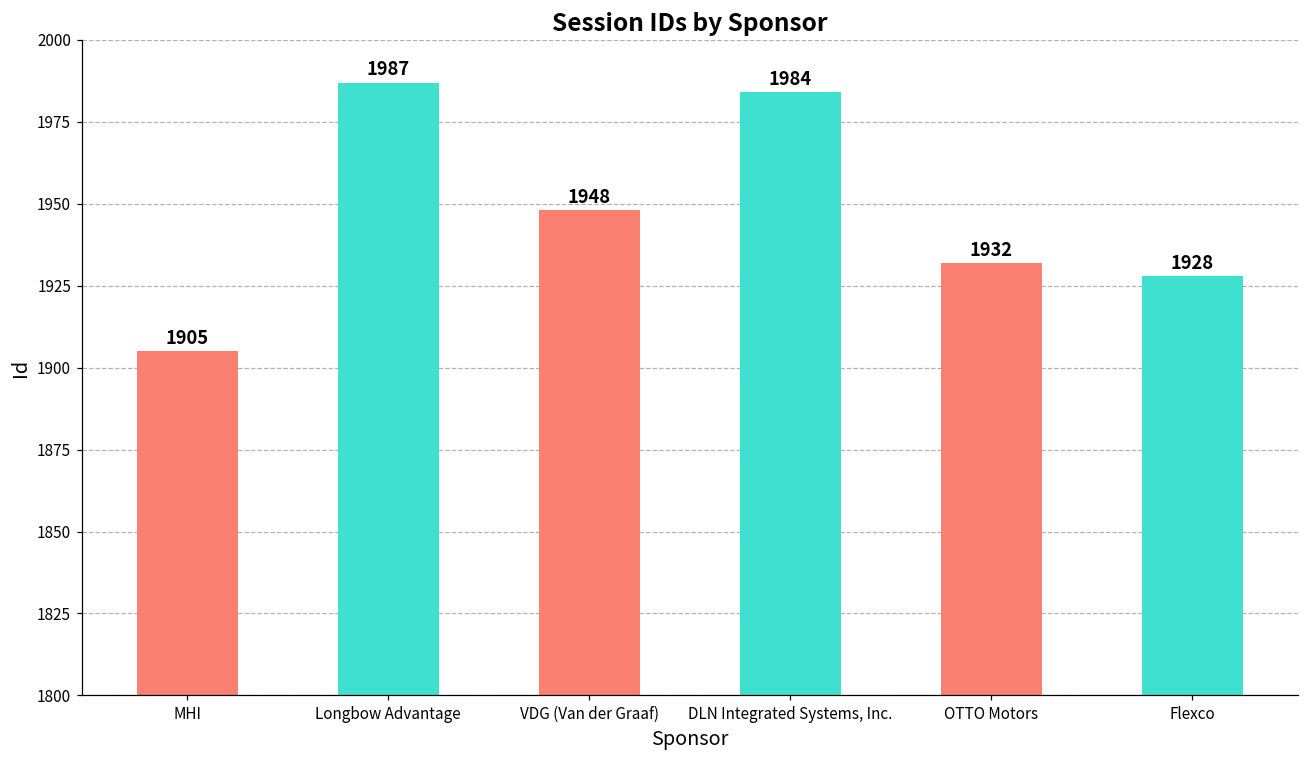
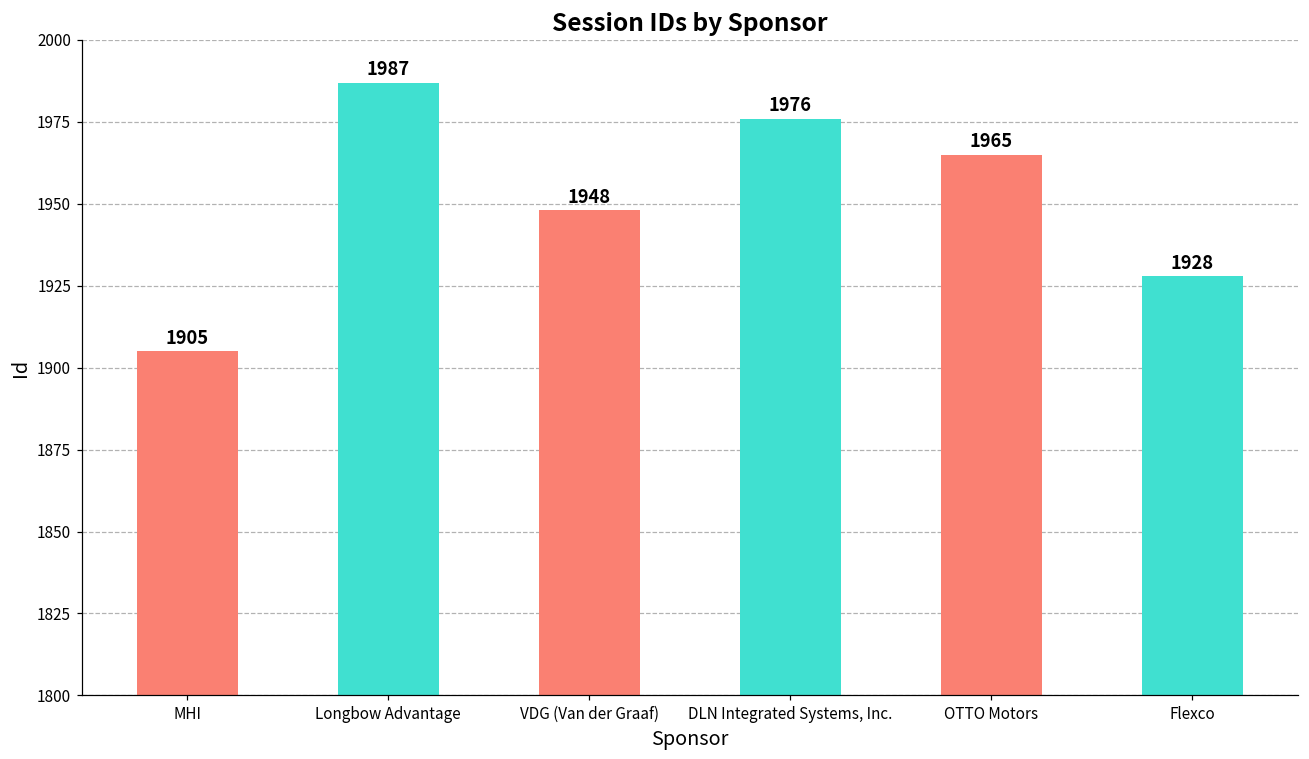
DLN Integrated Systems, Inc.: 1984 -> 1976
OTTO Motors: 1932 -> 1965
